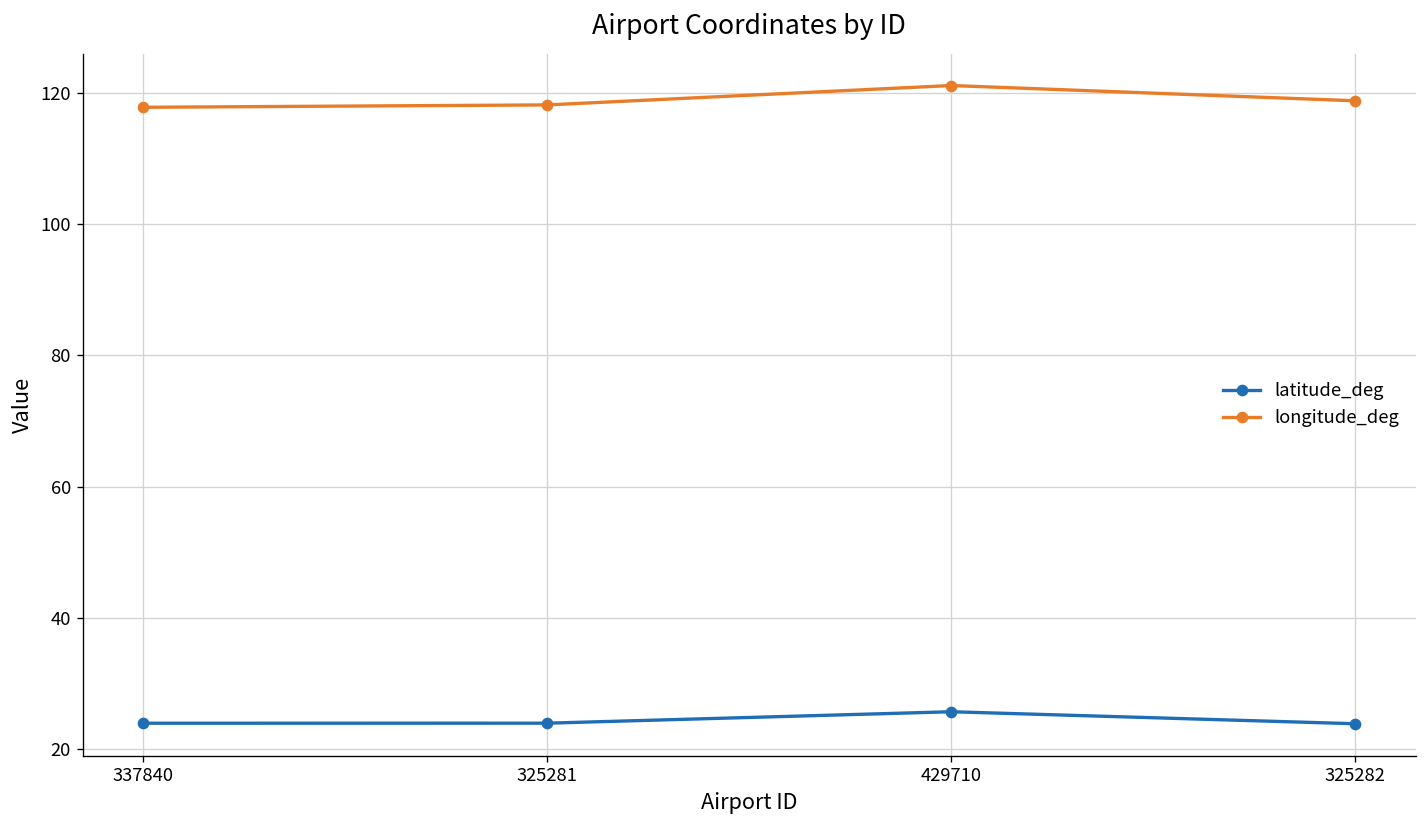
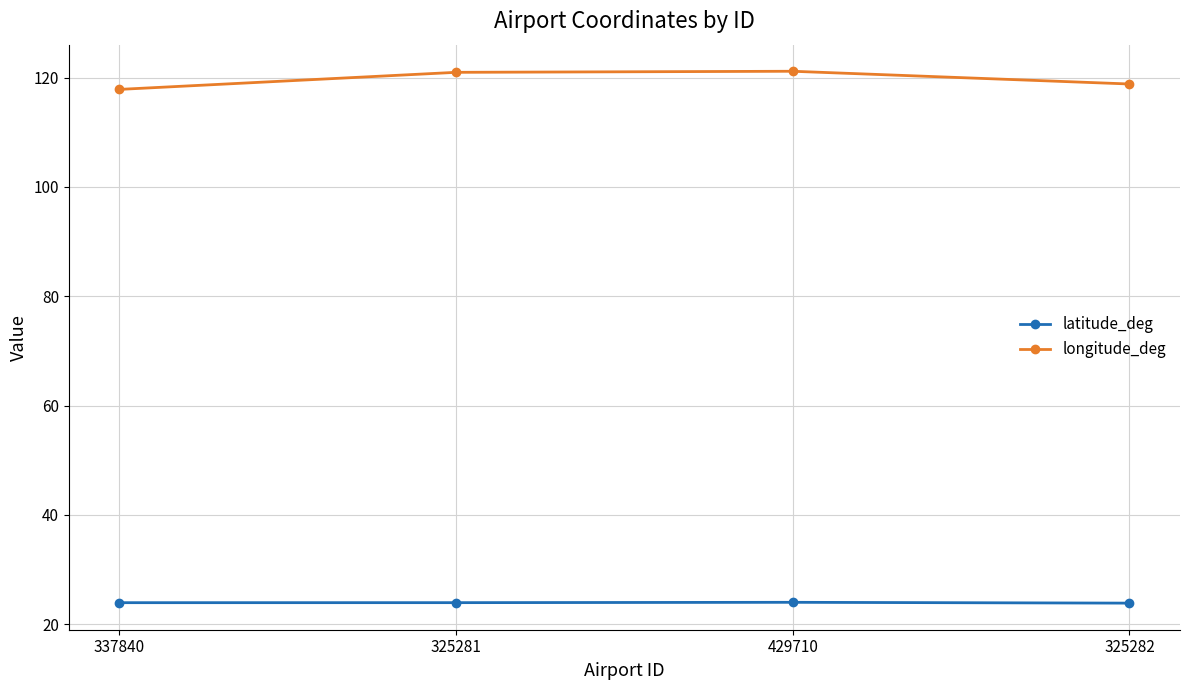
longitude_deg, 325281: 118 -> 121
latitude_deg, 429710: 26 -> 24
